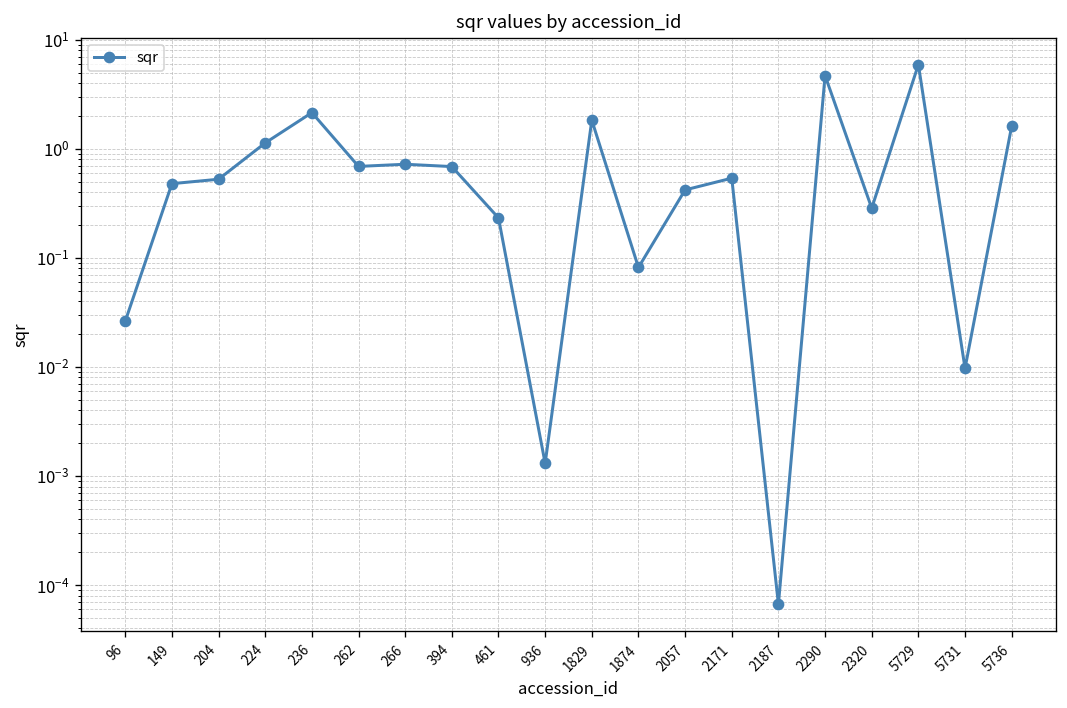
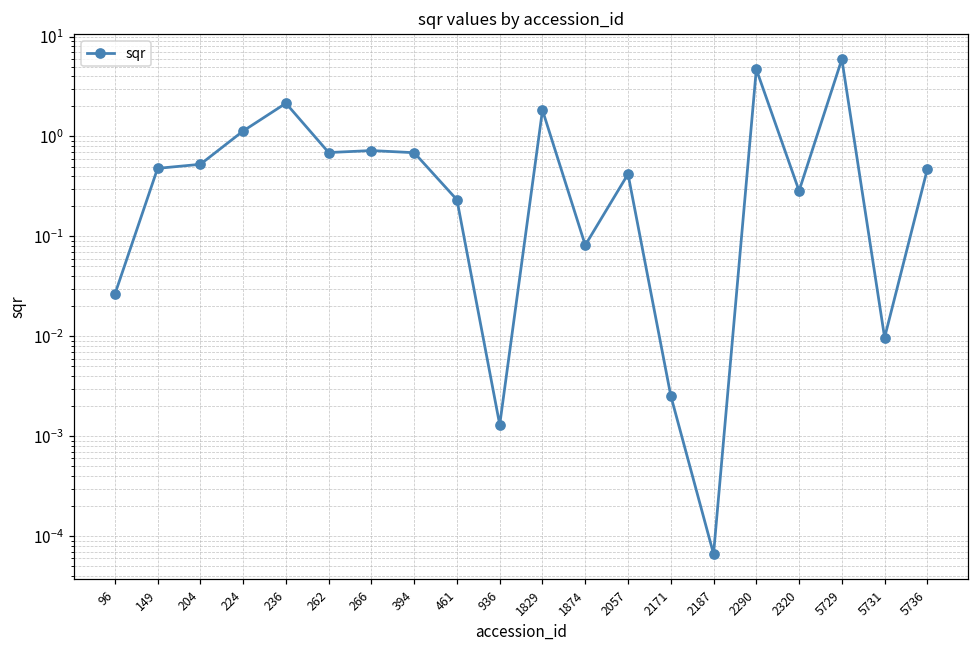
2171: 0.5 -> 0.0025
5736: 1.6 -> 0.5
